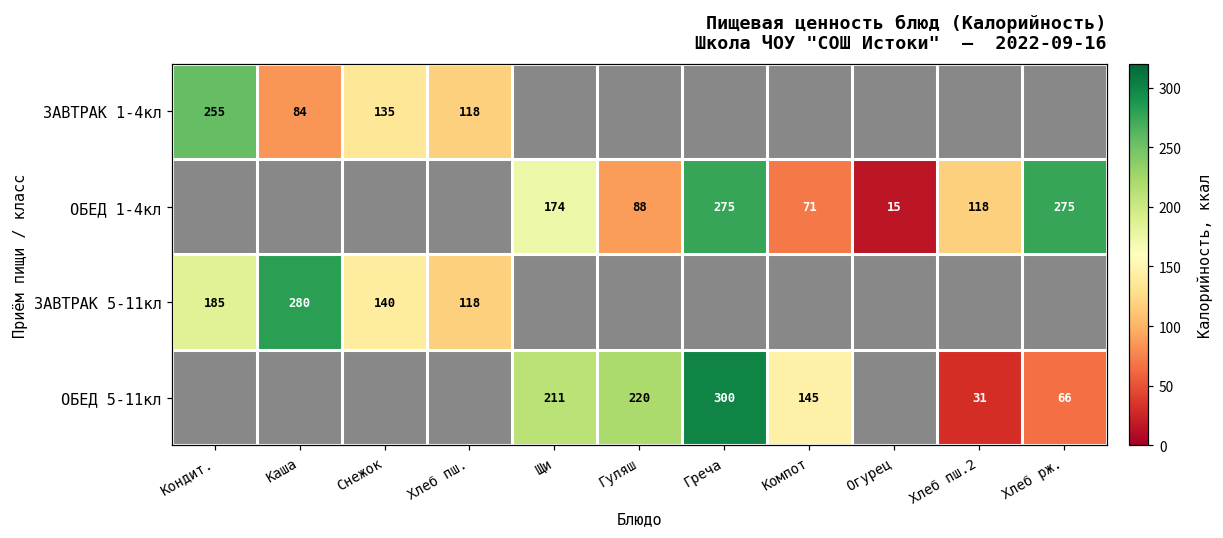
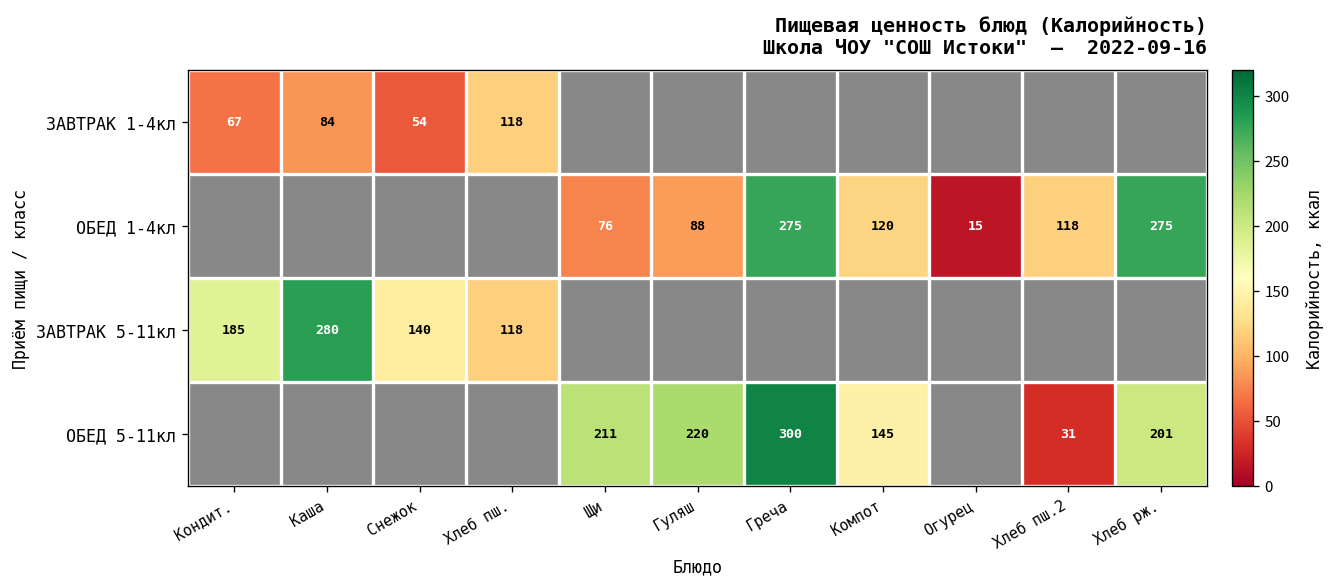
ЗАВТРАК 1-4кл, Кондит.: 255 -> 67
ЗАВТРАК 1-4кл, Снежок: 135 -> 54
ОБЕД 1-4кл, Щи: 174 -> 76
ОБЕД 1-4кл, Компот: 71 -> 120
ОБЕД 5-11кл, Хлеб рж.: 66 -> 201
